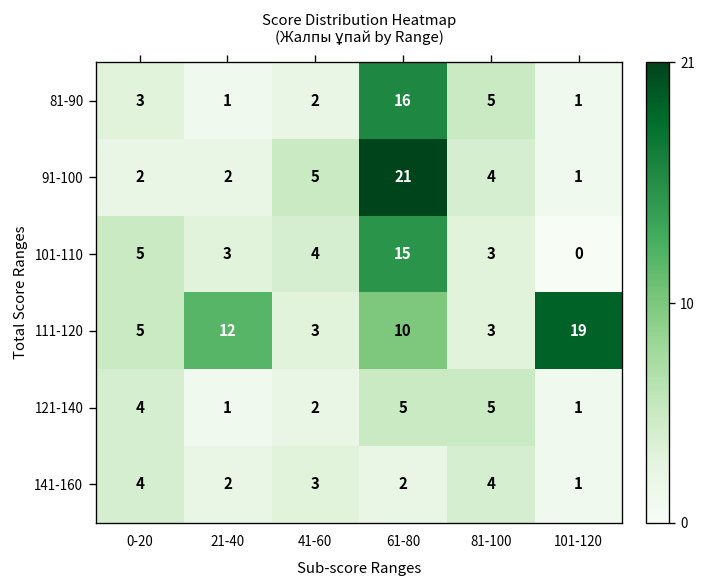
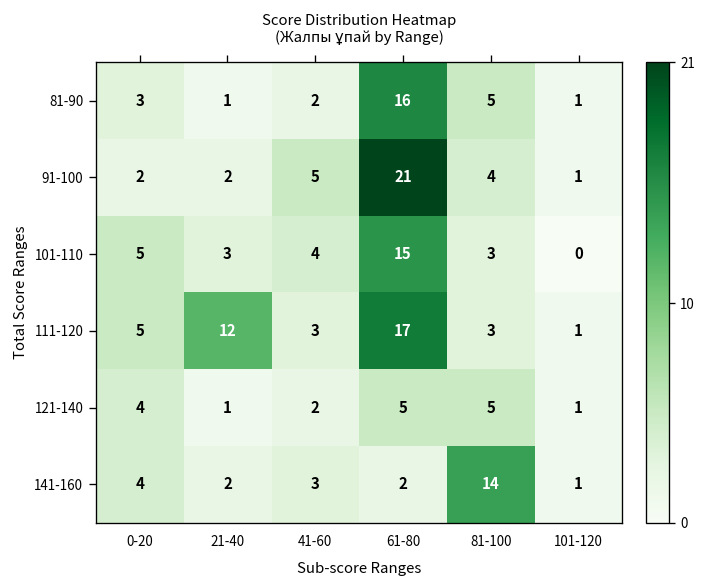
111-120, 61-80: 10 -> 17
111-120, 101-120: 19 -> 1
141-160, 81-100: 4 -> 14
